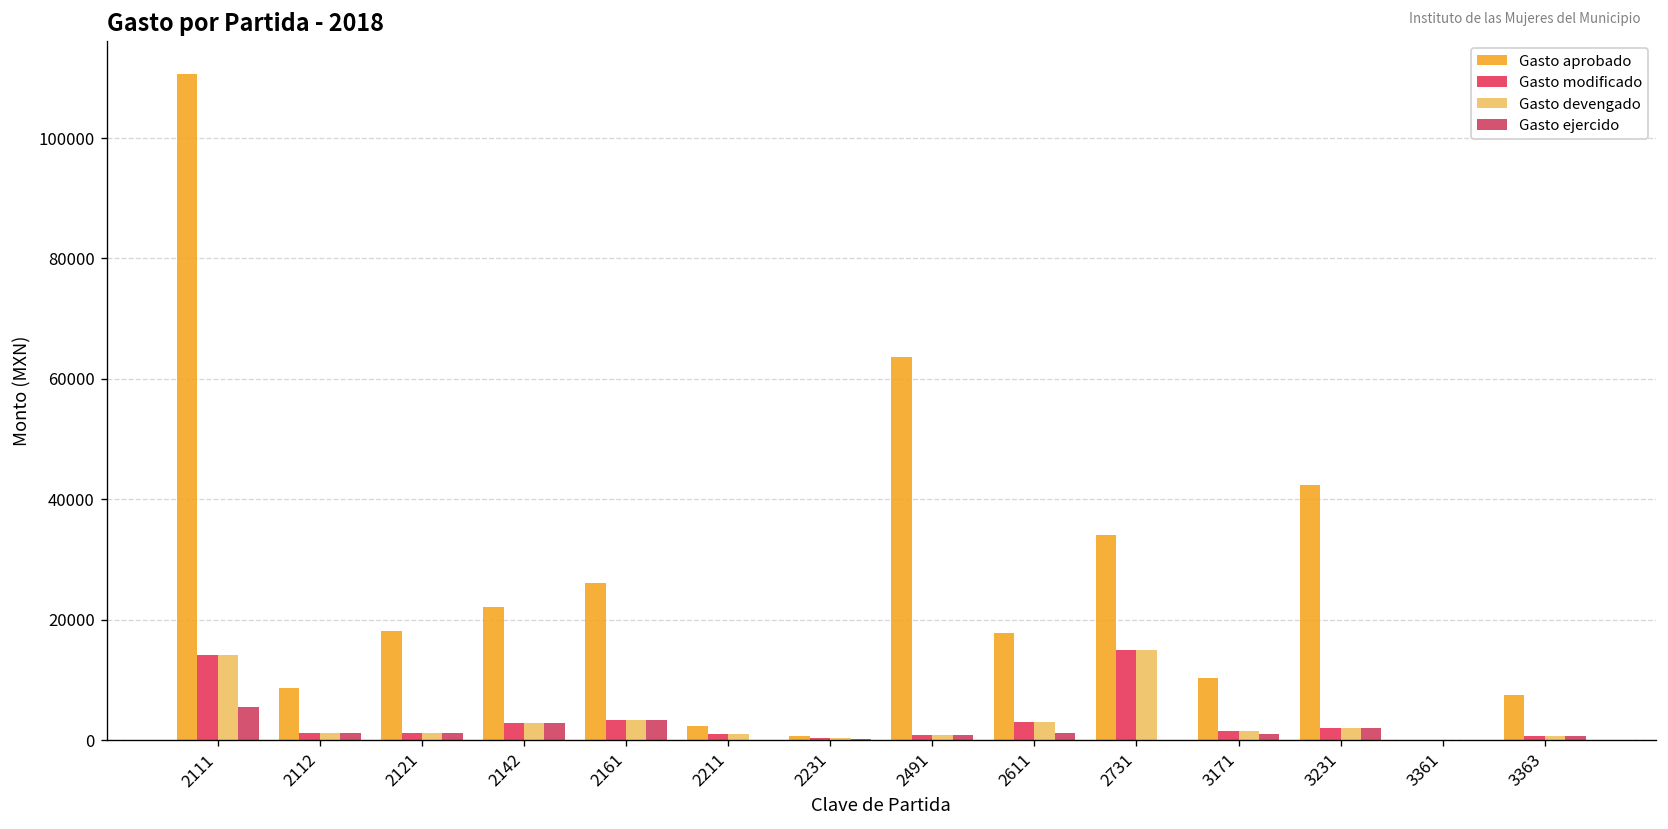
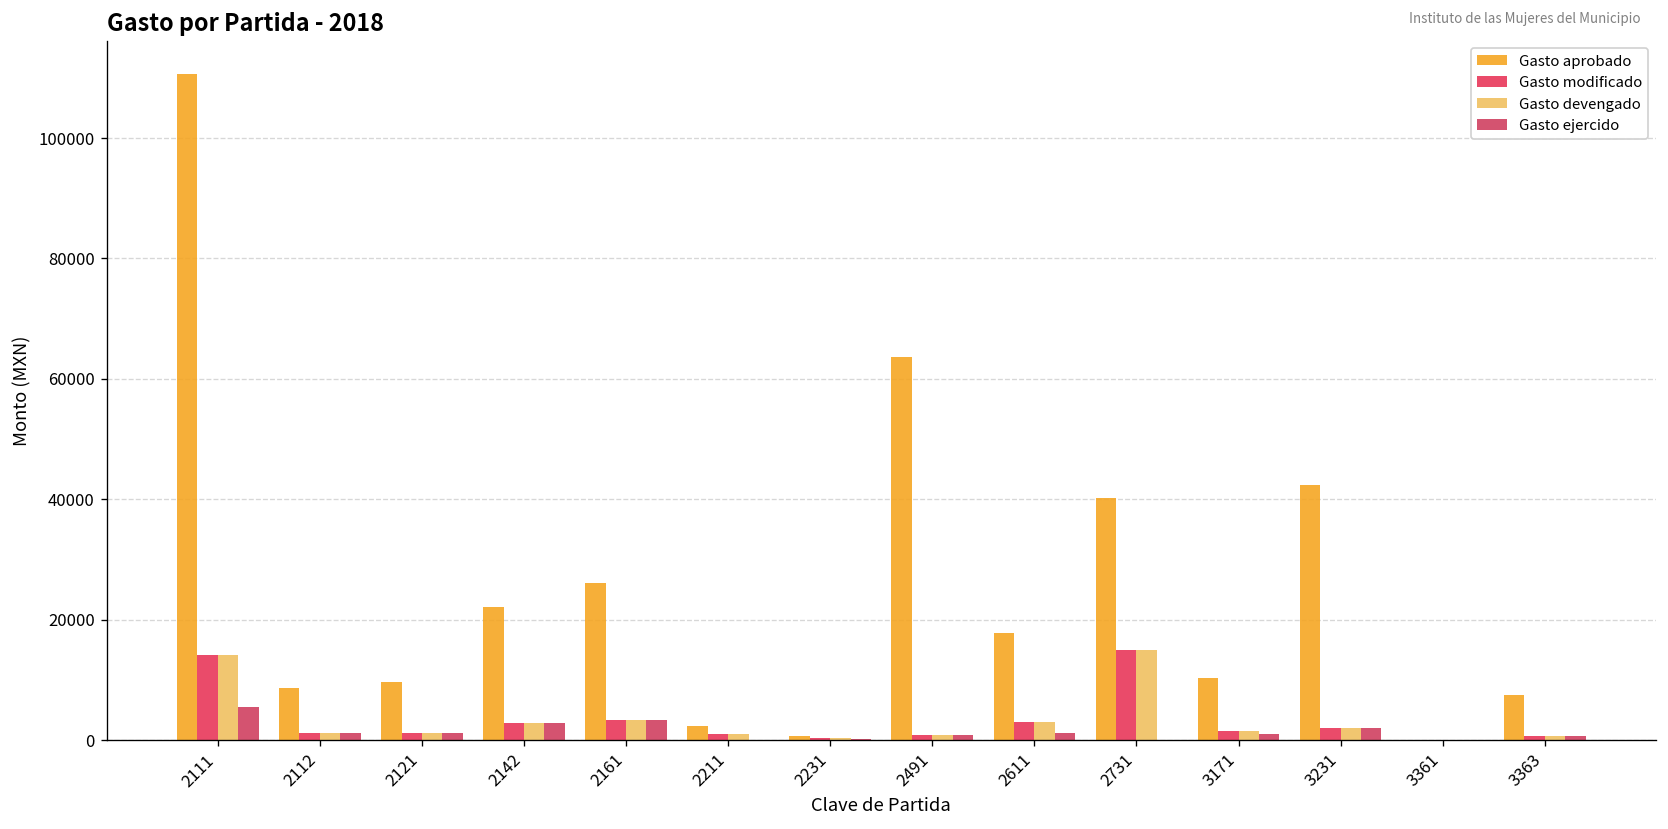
Gasto aprobado, 2121: 18000 -> 10000
Gasto aprobado, 2731: 34000 -> 40000
